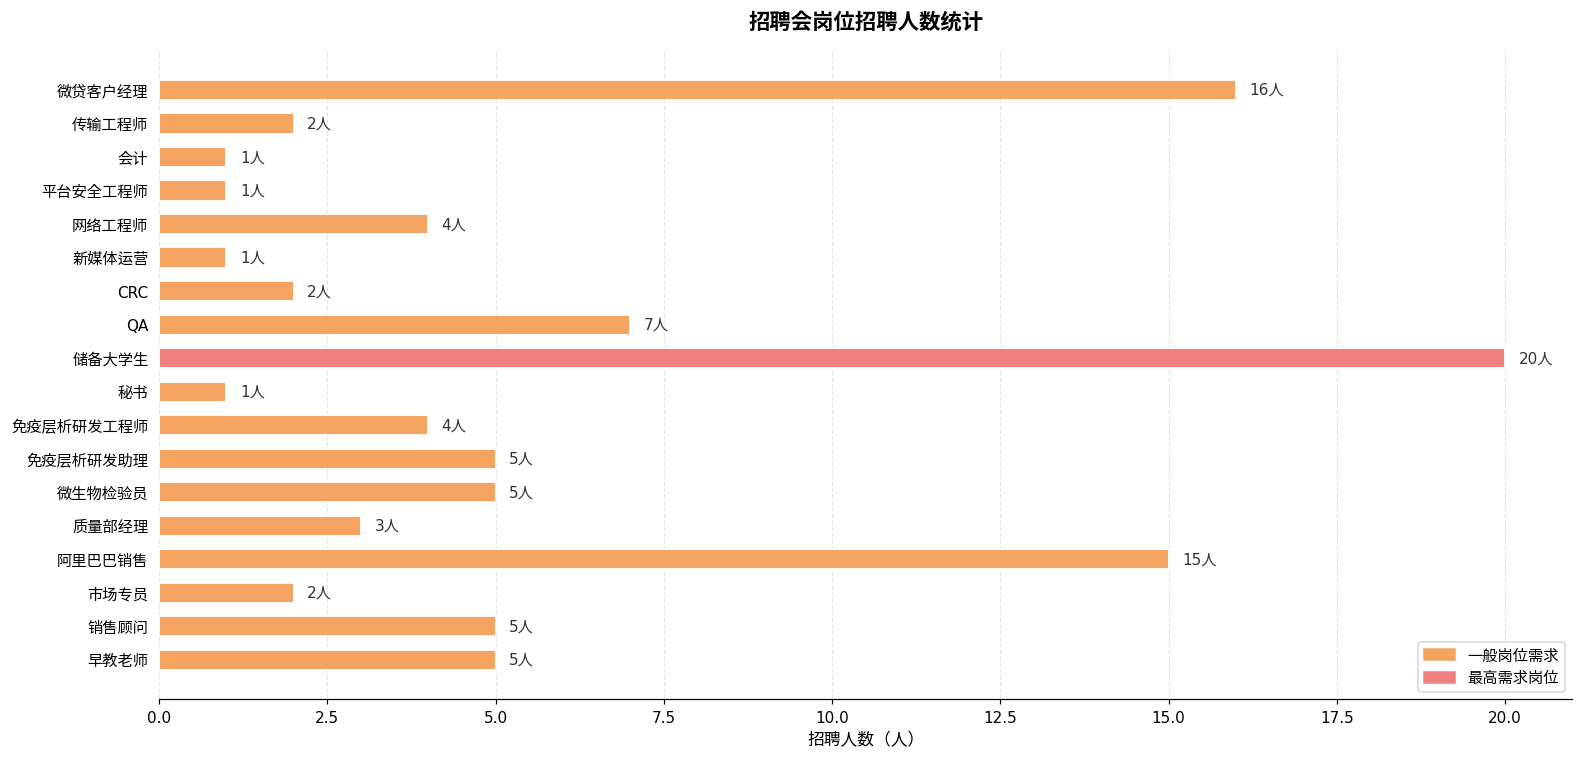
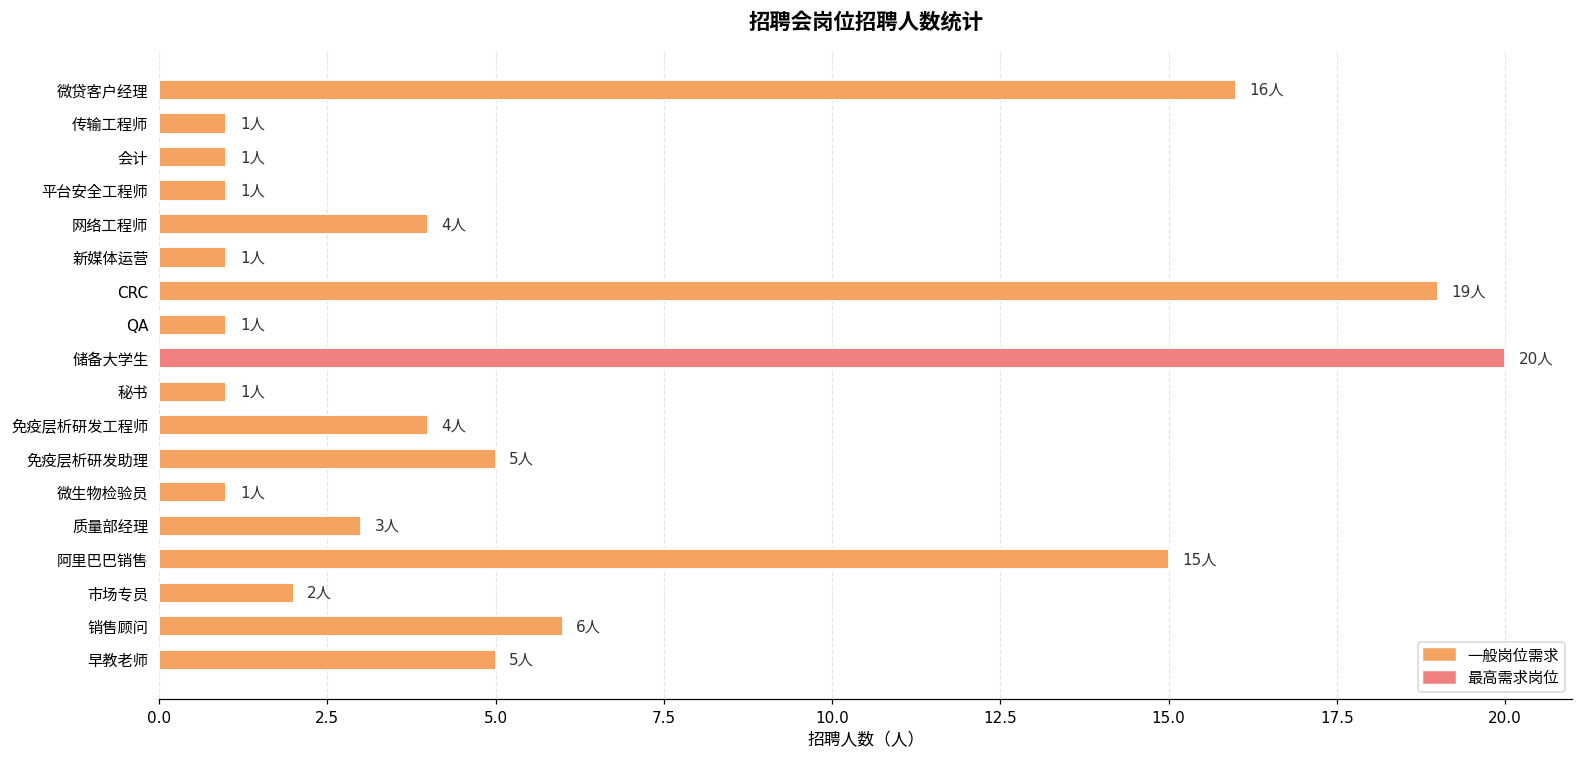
传输工程师: 2人 -> 1人
CRC: 2人 -> 19人
QA: 7人 -> 1人
微生物检验员: 5人 -> 1人
销售顾问: 5人 -> 6人
